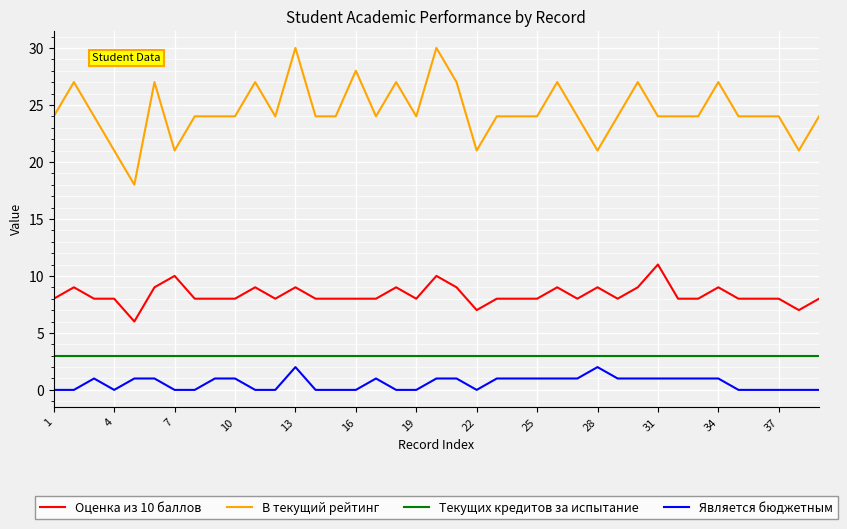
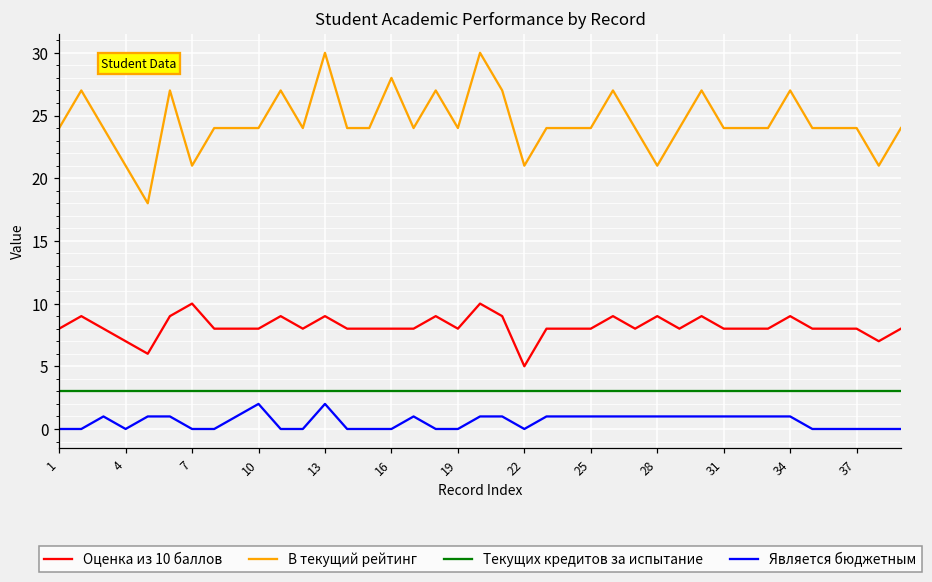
Оценка из 10 баллов, 4: 8 -> 7
Является бюджетным, 10: 1 -> 2
Оценка из 10 баллов, 22: 7 -> 5
Является бюджетным, 28: 2 -> 1
Оценка из 10 баллов, 31: 11 -> 8
